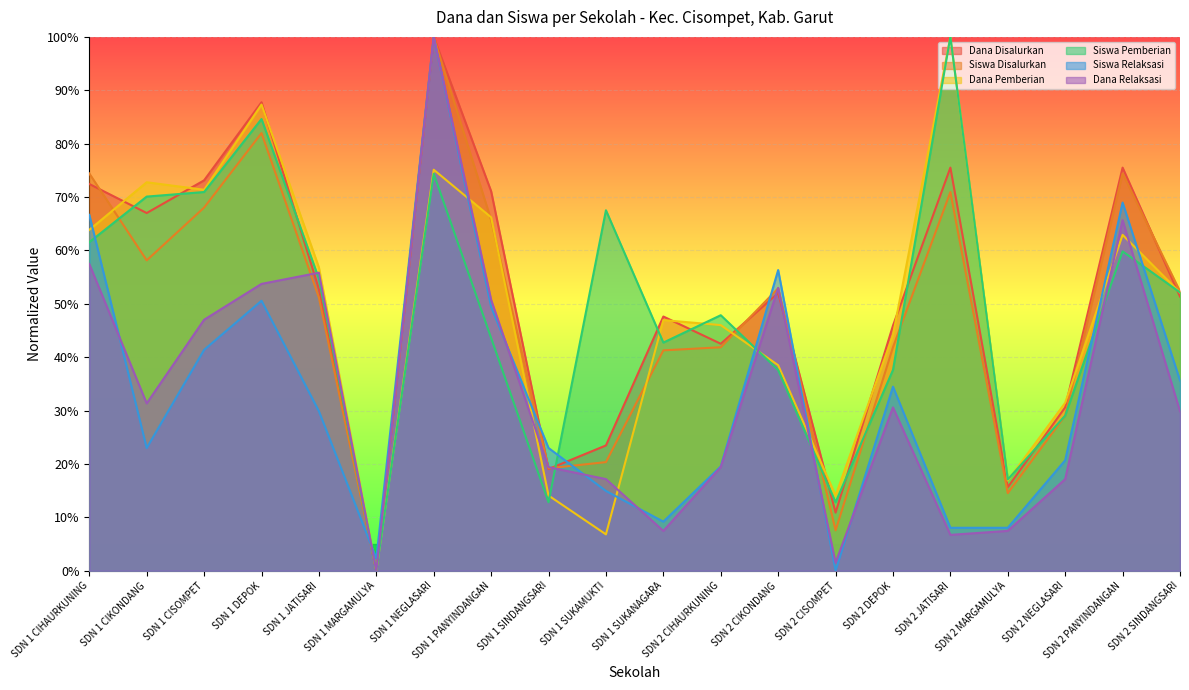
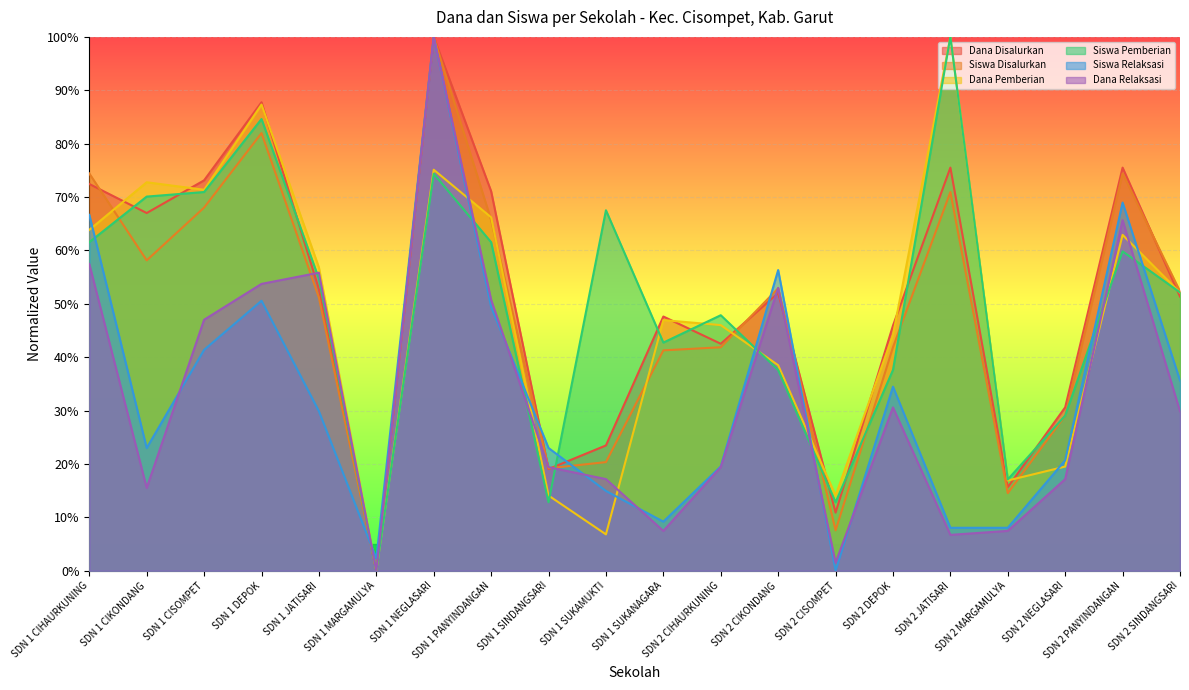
Dana Relaksasi, SDN 1 CIKONDANG: 31% -> 16%
Siswa Pemberian, SDN 1 PANYINDANGAN: 44% -> 62%
Dana Pemberian, SDN 2 NEGLASARI: 31% -> 20%
